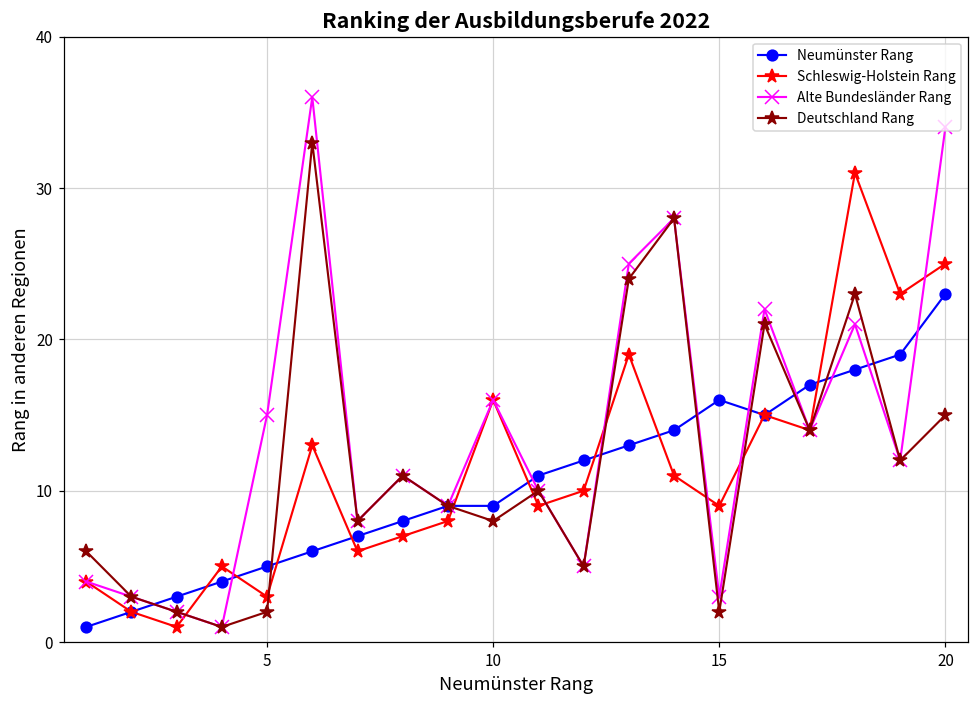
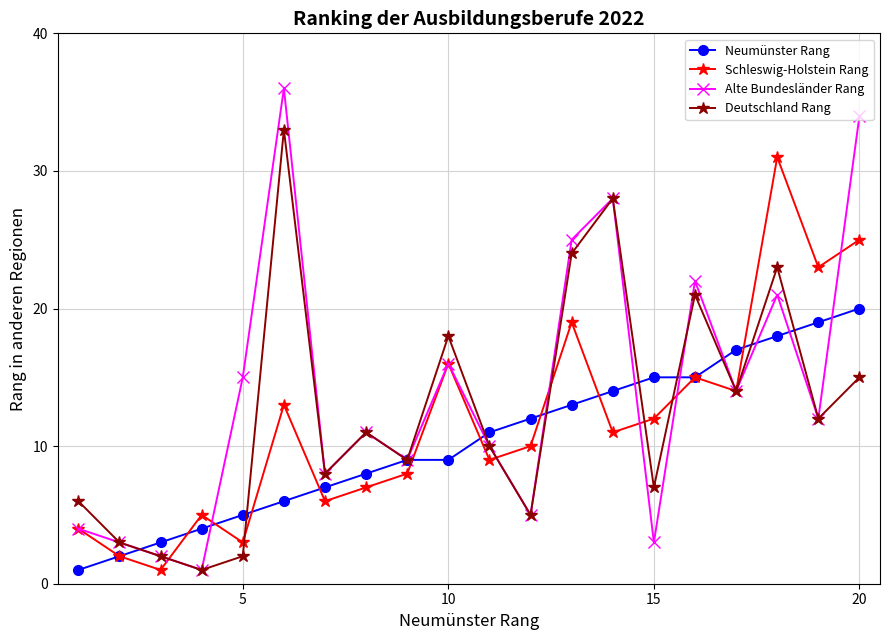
Deutschland Rang, 10: 8 -> 18
Neumünster Rang, 15: 16 -> 15
Schleswig-Holstein Rang, 15: 9 -> 12
Deutschland Rang, 15: 2 -> 7
Neumünster Rang, 20: 23 -> 20
